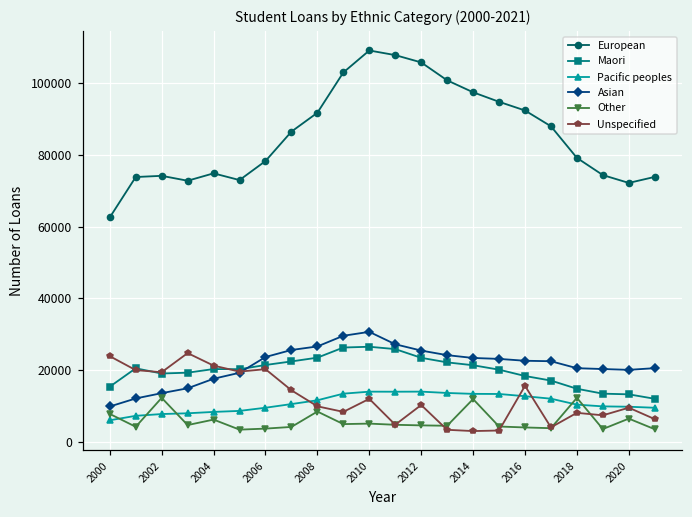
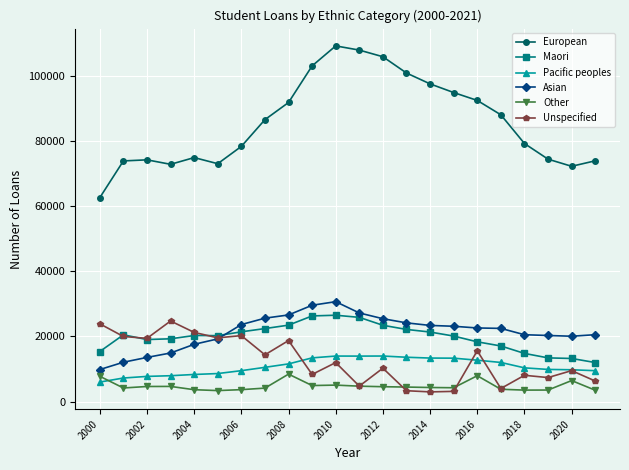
Other, 2002: 12000 -> 5000
Other, 2004: 6000 -> 4000
Unspecified, 2008: 10000 -> 19000
Other, 2014: 12000 -> 4000
Other, 2016: 4000 -> 8000
Other, 2018: 12000 -> 4000
